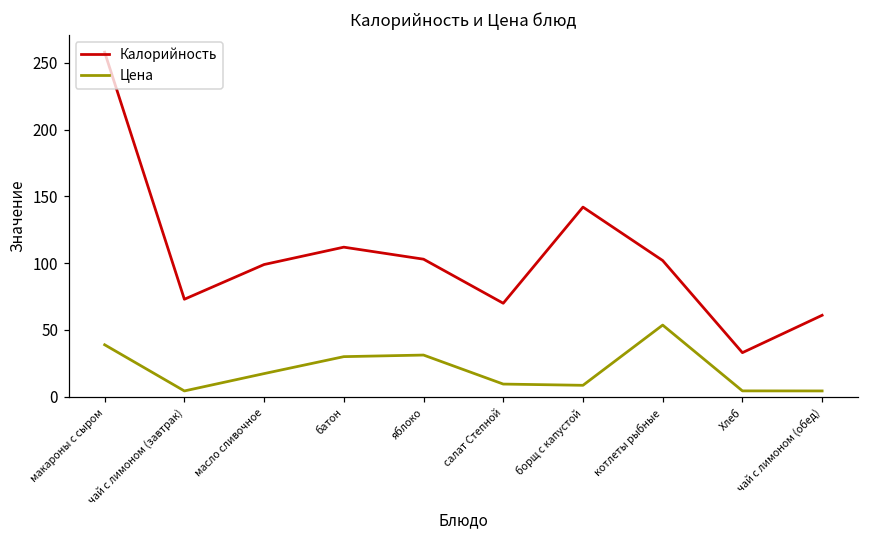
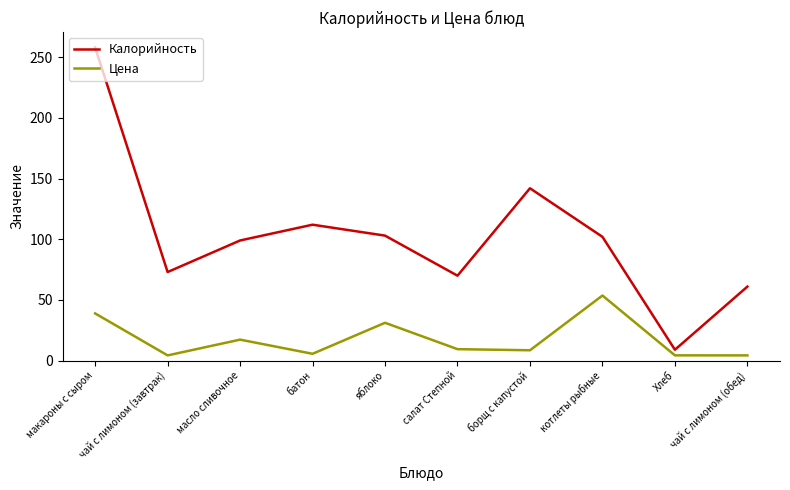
Цена, батон: 30 -> 6
Калорийность, Хлеб: 33 -> 9
